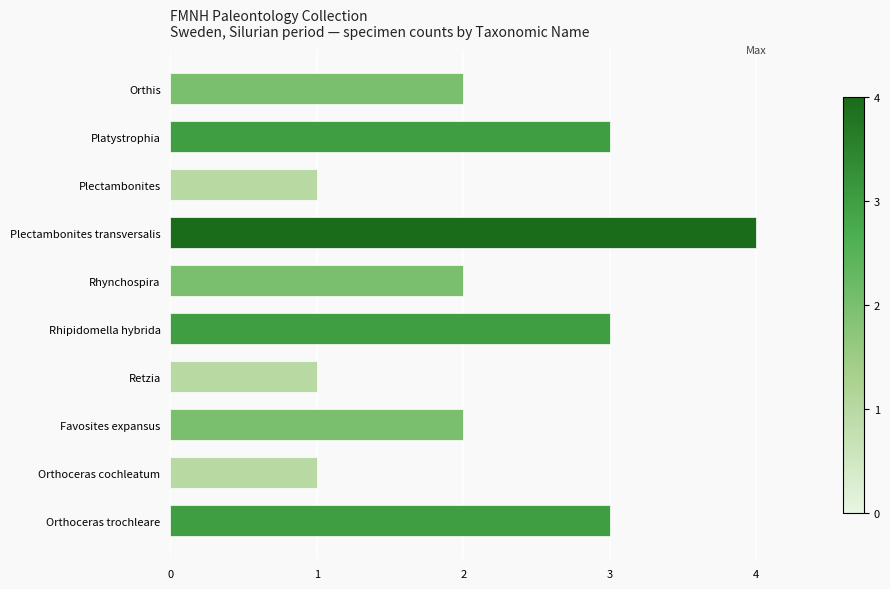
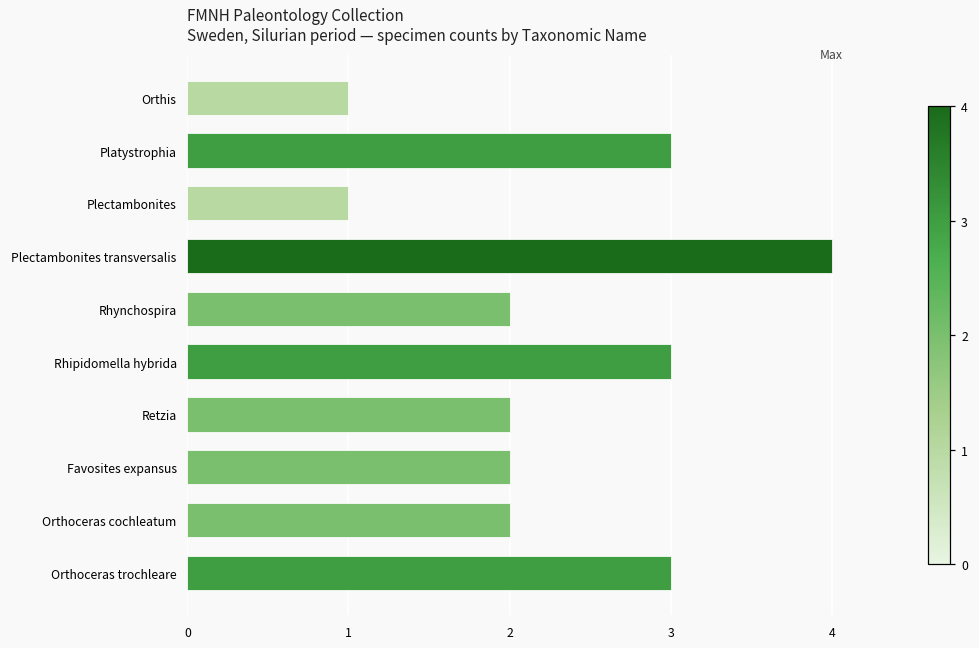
Orthis: 2 -> 1
Retzia: 1 -> 2
Orthoceras cochleatum: 1 -> 2
